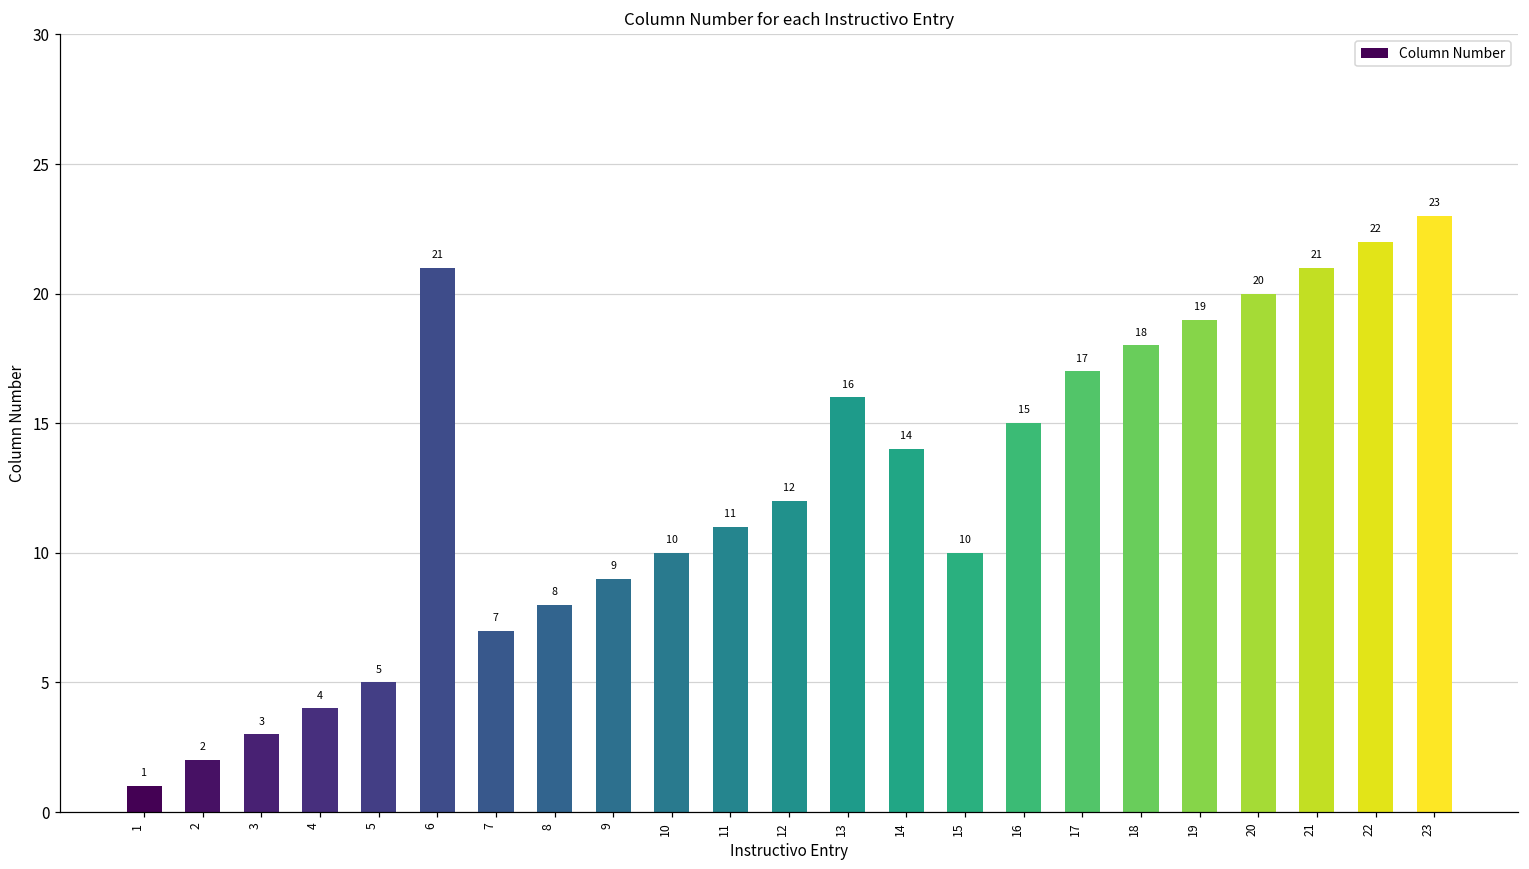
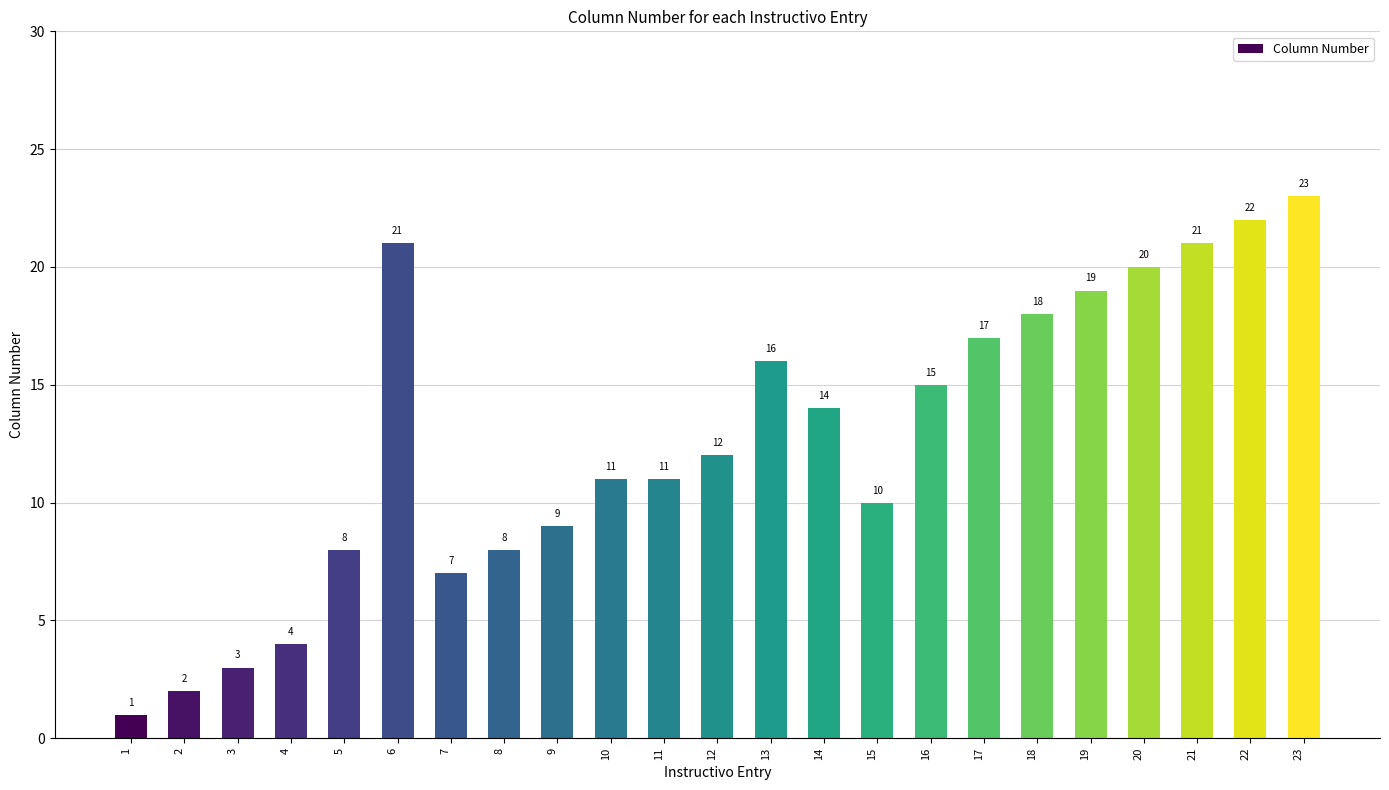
5: 5 -> 8
10: 10 -> 11
